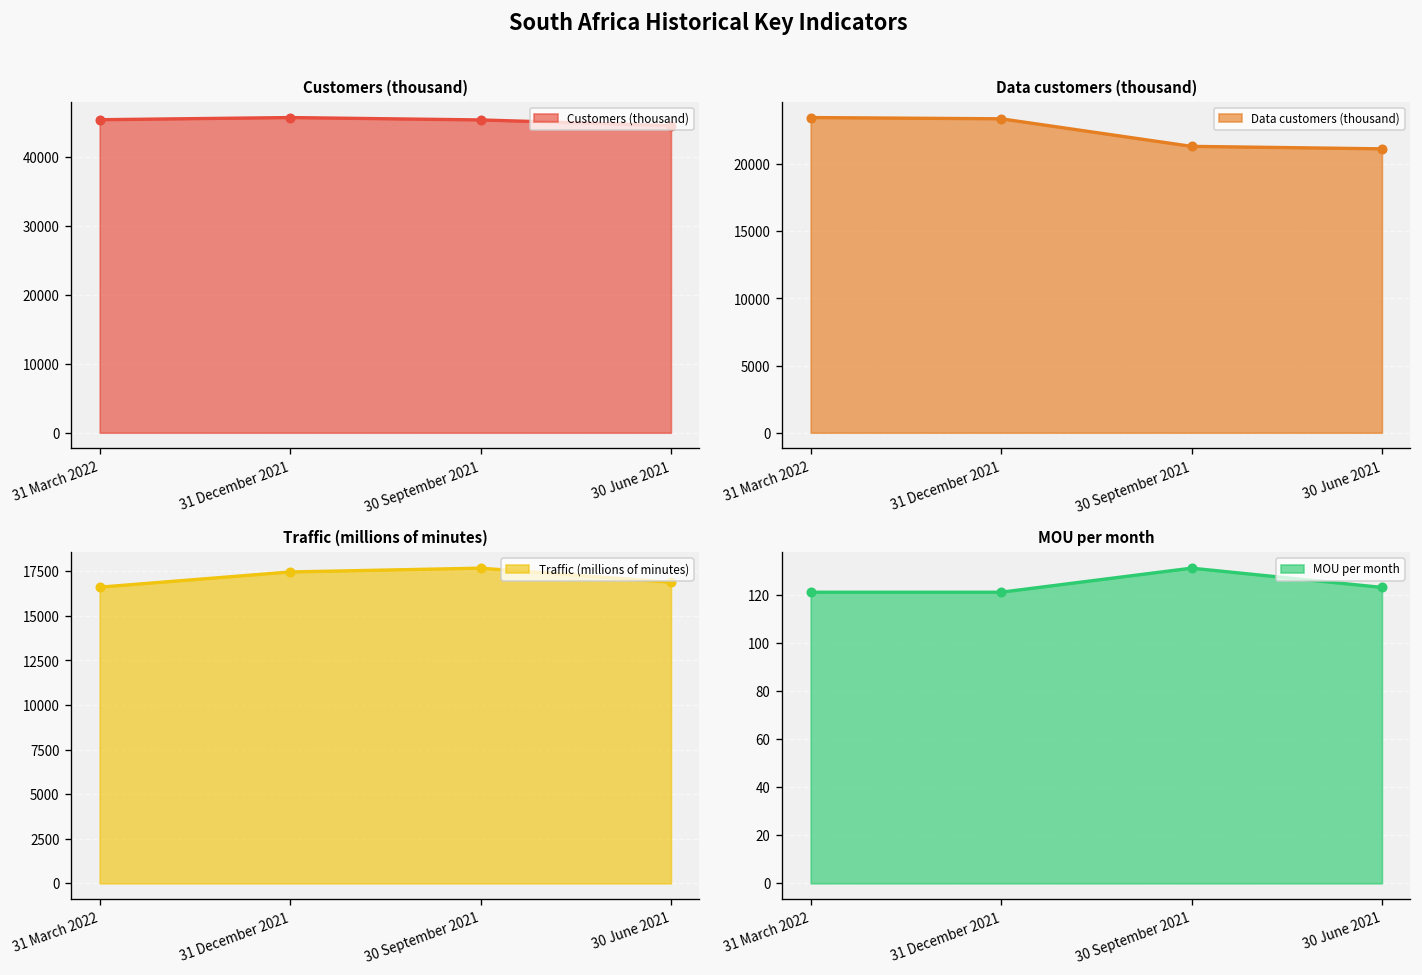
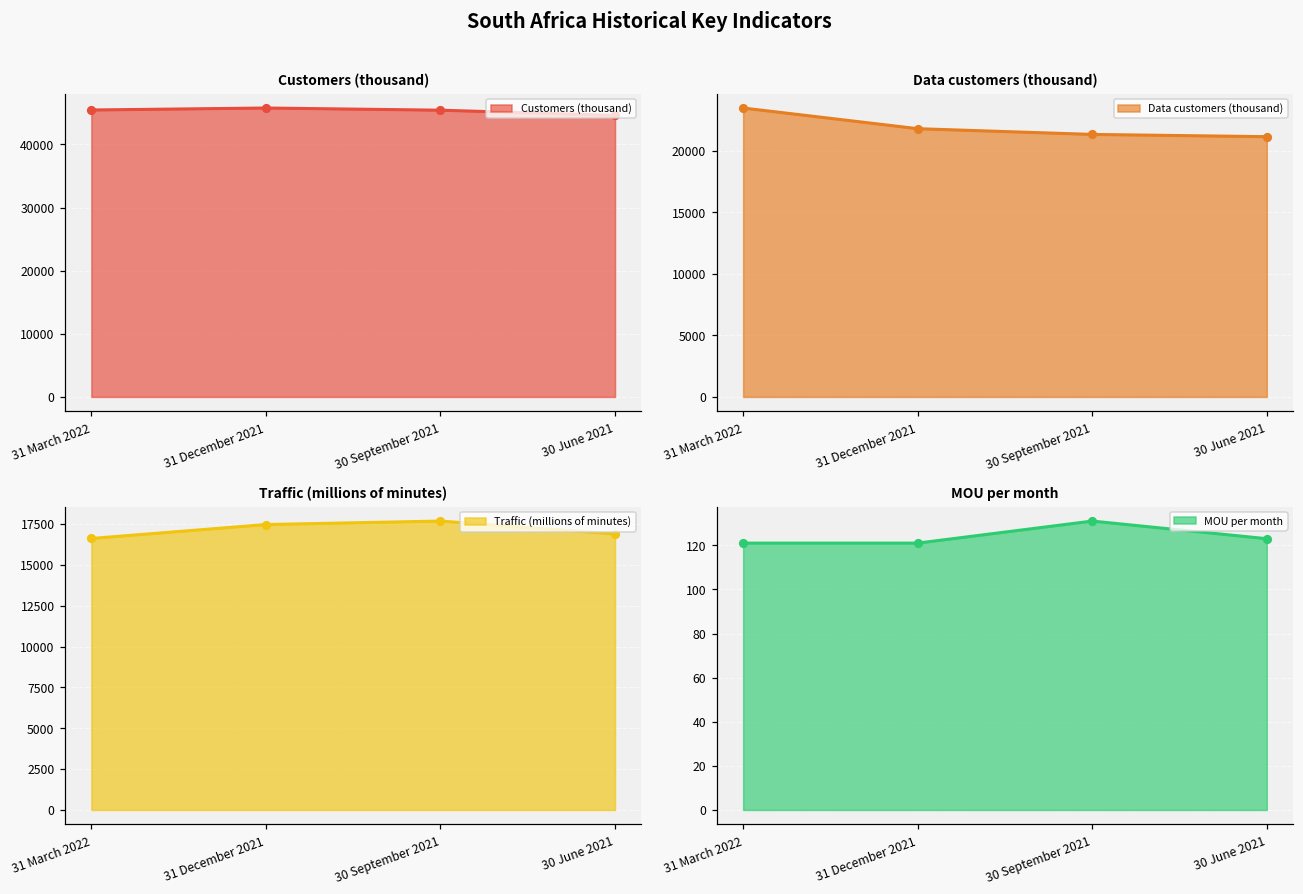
Data customers (thousand), 31 December 2021: 23400 -> 21800
